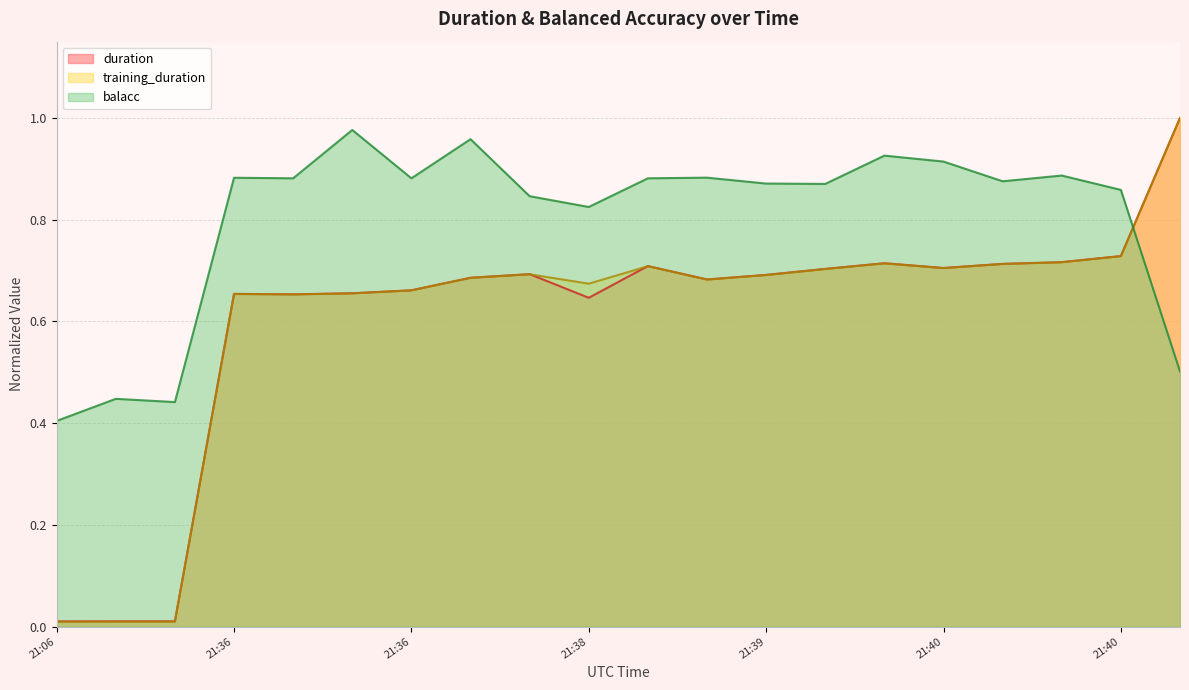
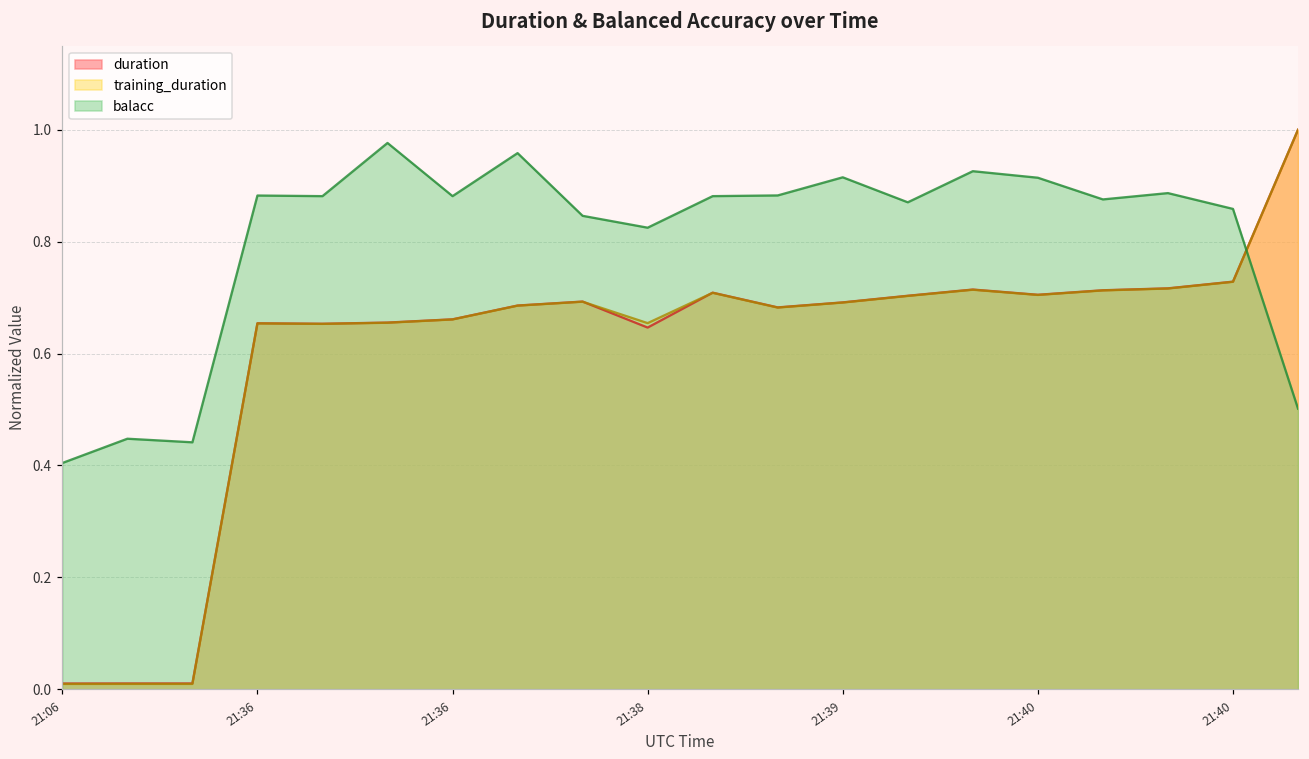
training_duration, 21:38: 0.67 -> 0.65
balacc, 21:39: 0.87 -> 0.92
